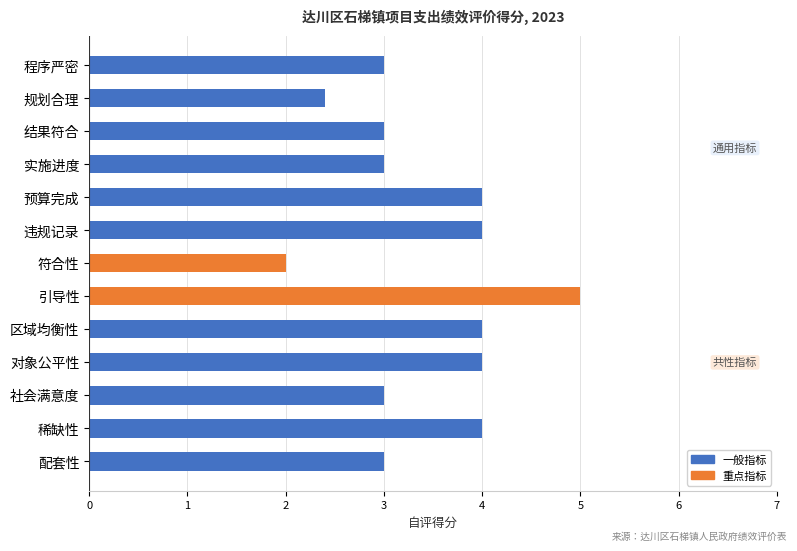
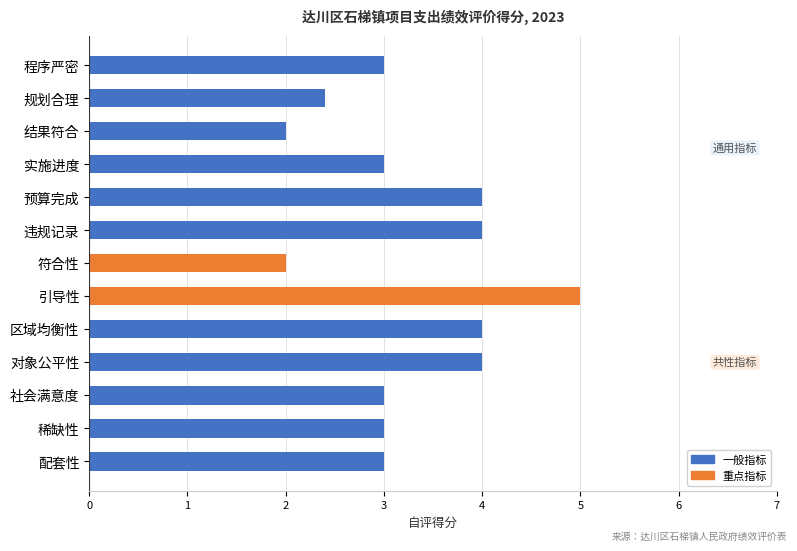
结果符合: 3 -> 2
稀缺性: 4 -> 3
